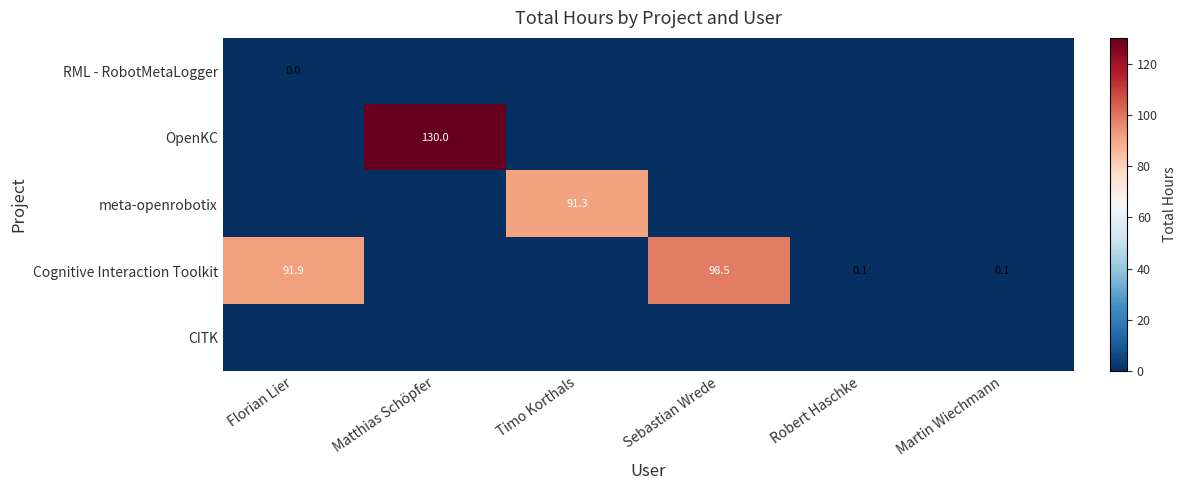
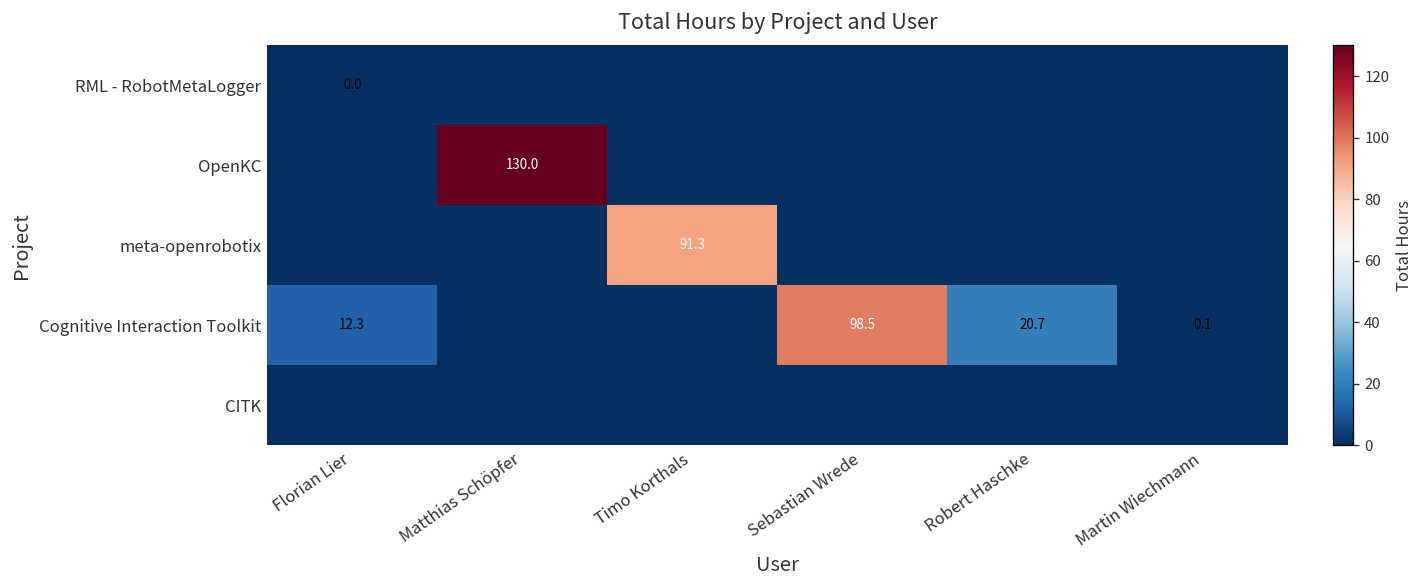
Cognitive Interaction Toolkit, Florian Lier: 91.9 -> 12.3
Cognitive Interaction Toolkit, Robert Haschke: 0.1 -> 20.7
